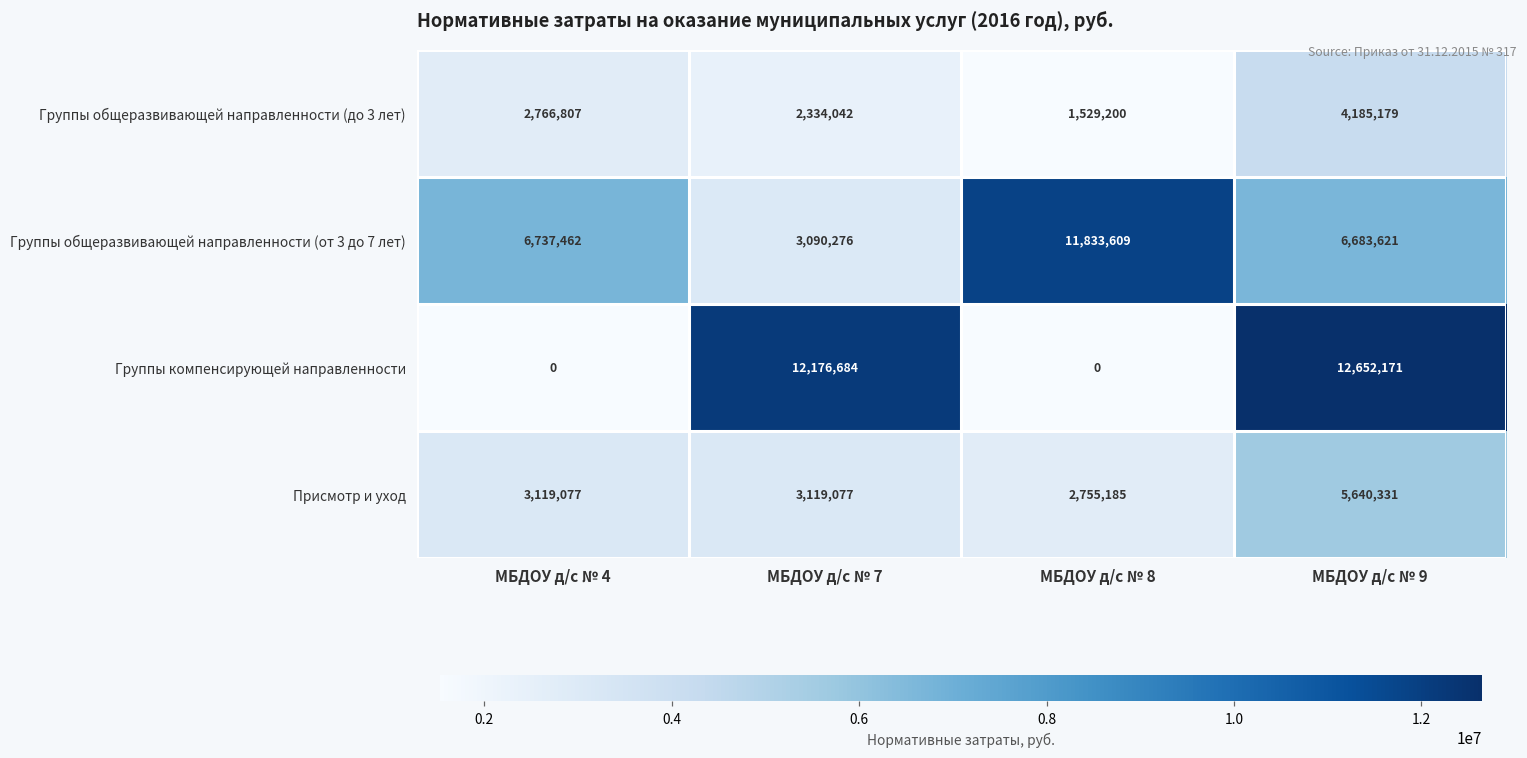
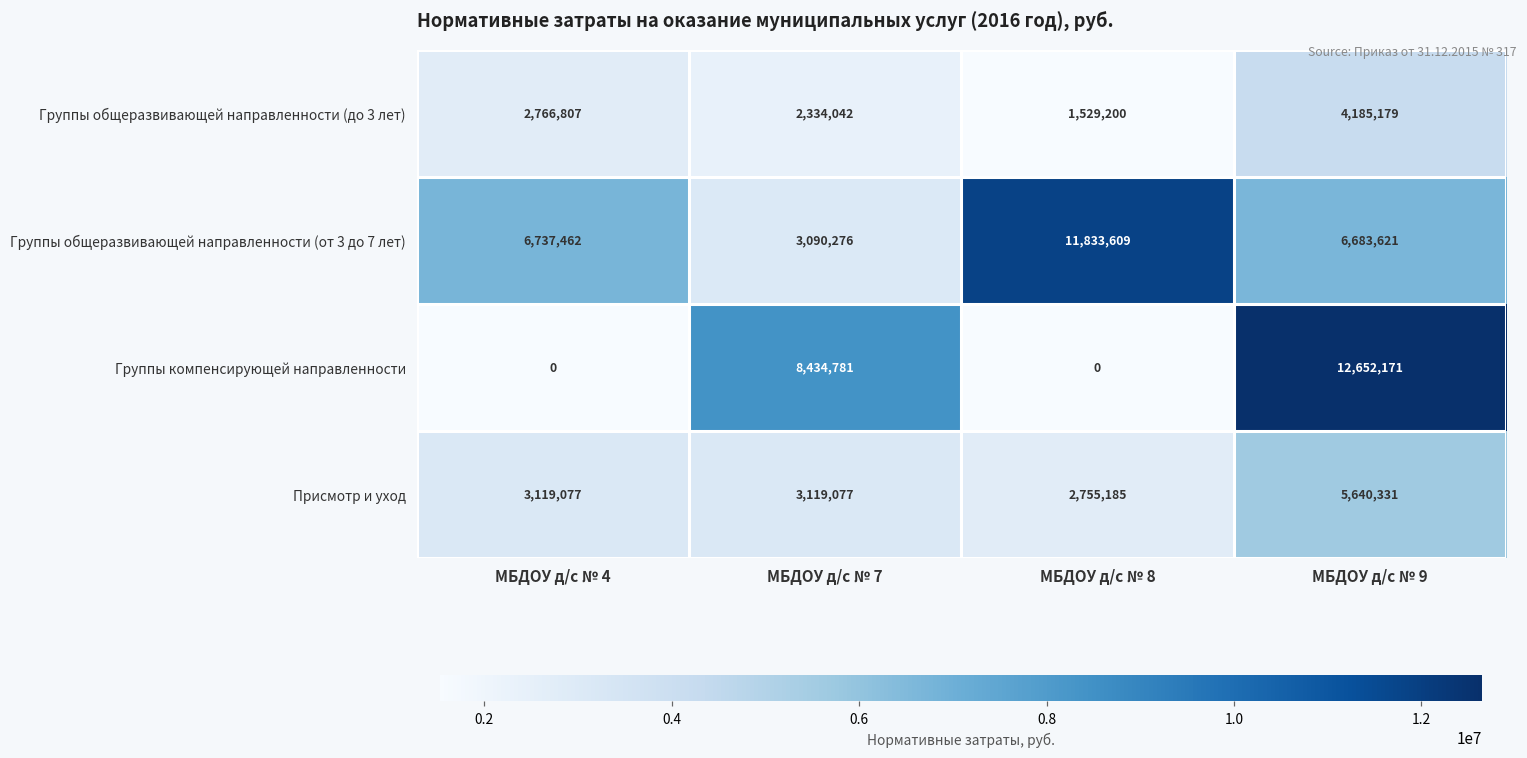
Группы компенсирующей направленности, МБДОУ д/с № 7: 12,176,684 -> 8,434,781
